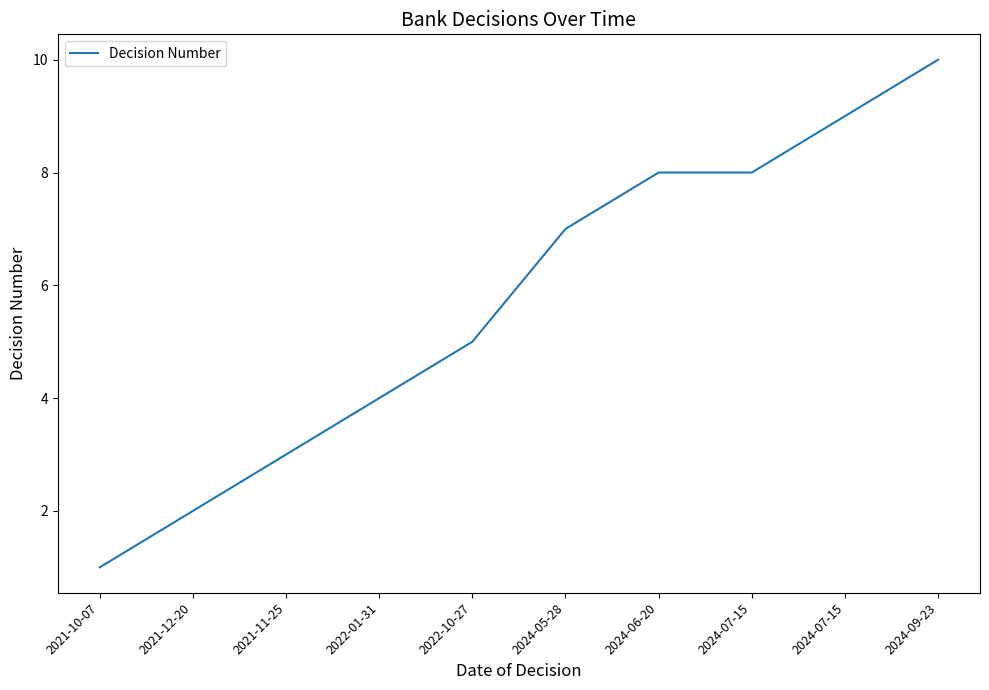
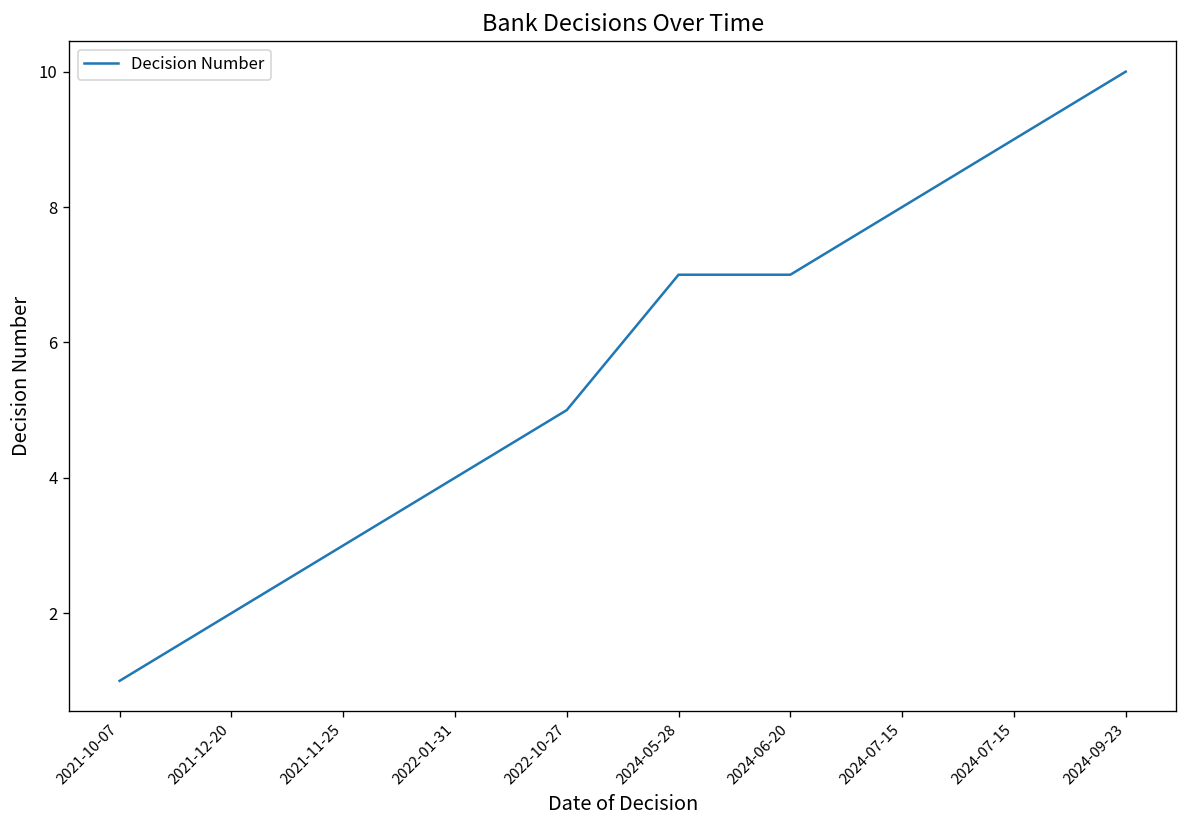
2024-06-20: 8 -> 7
